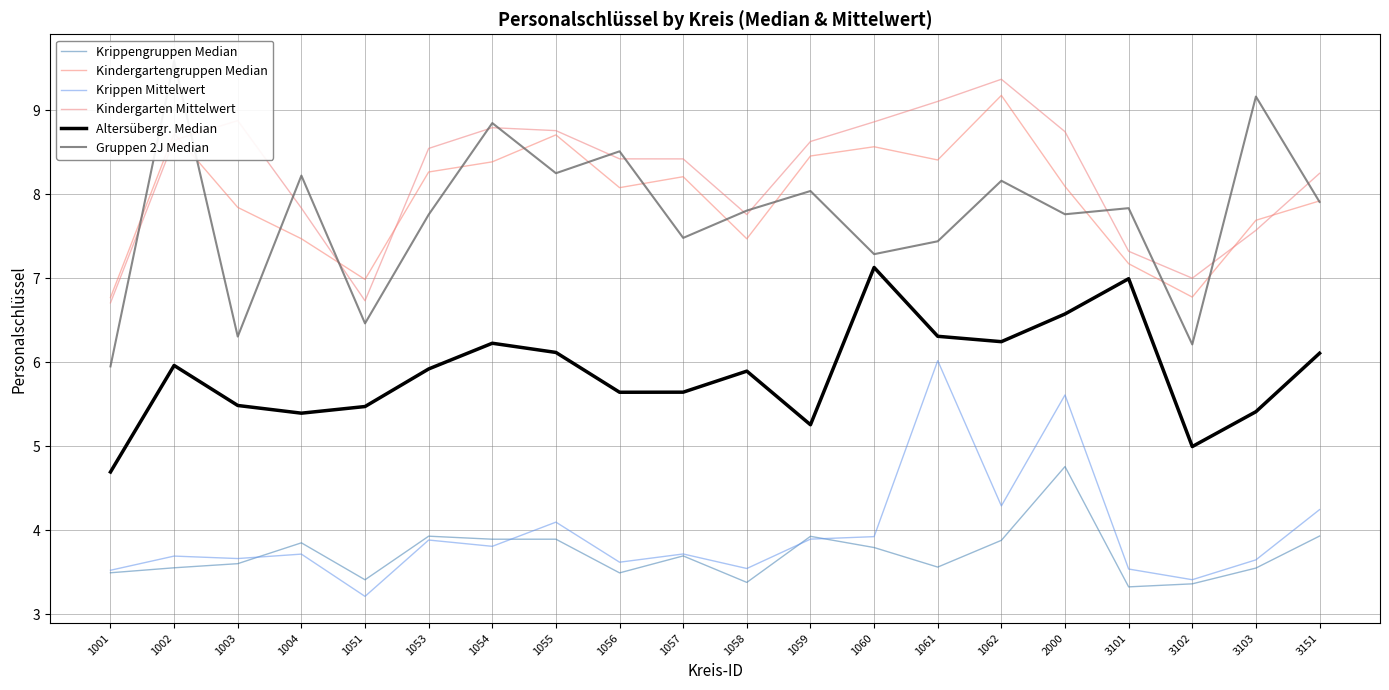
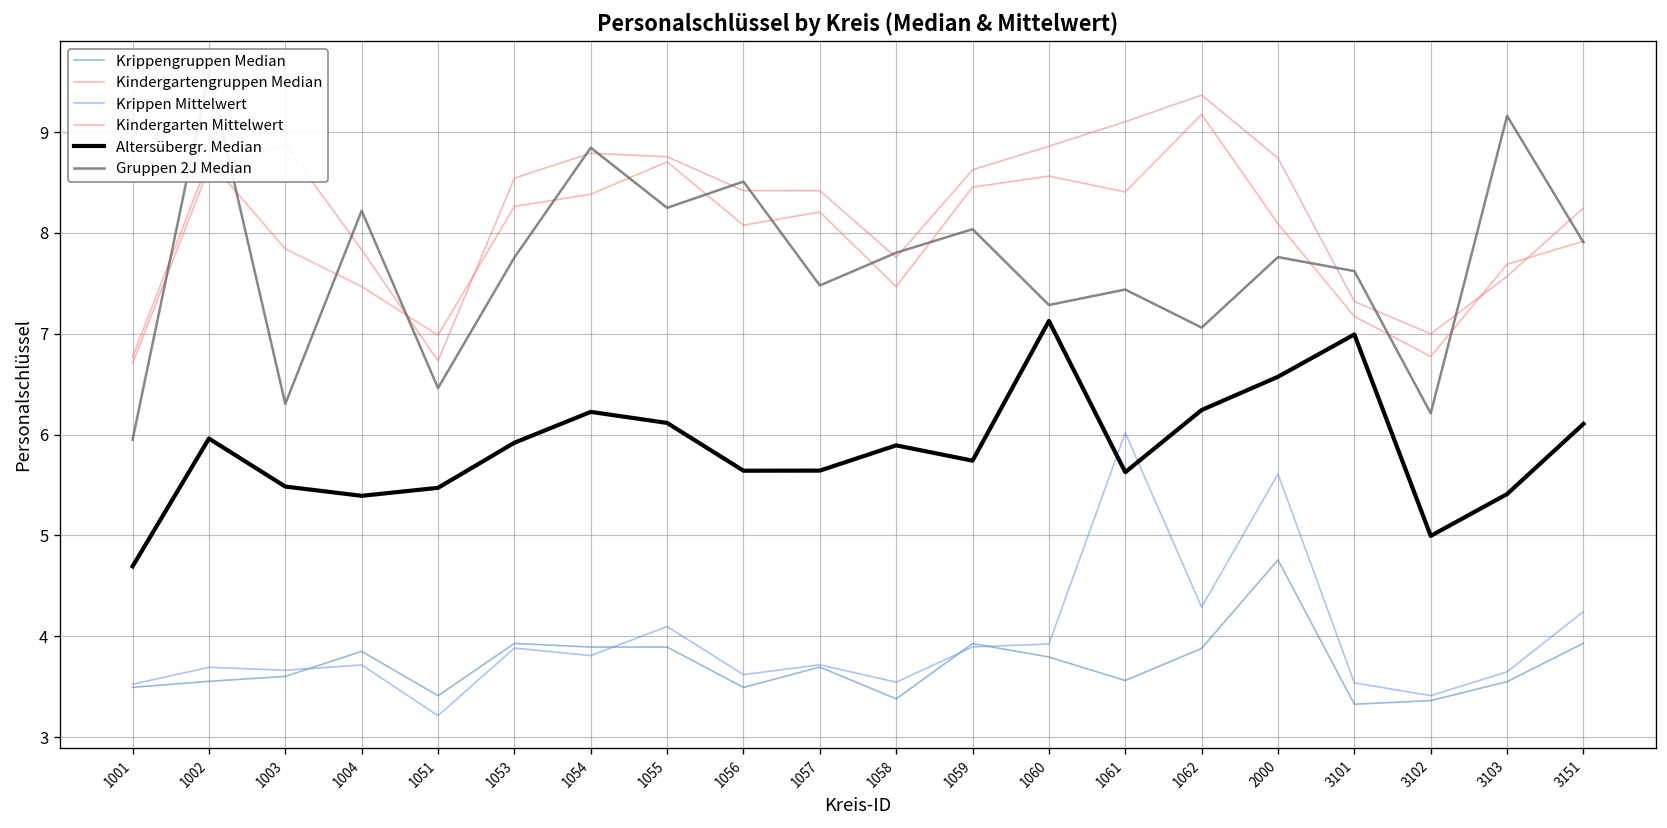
Altersübergr. Median, 1059: 5.3 -> 5.7
Altersübergr. Median, 1061: 6.3 -> 5.6
Gruppen 2J Median, 1062: 8.2 -> 7.1
Gruppen 2J Median, 3101: 7.8 -> 7.6
